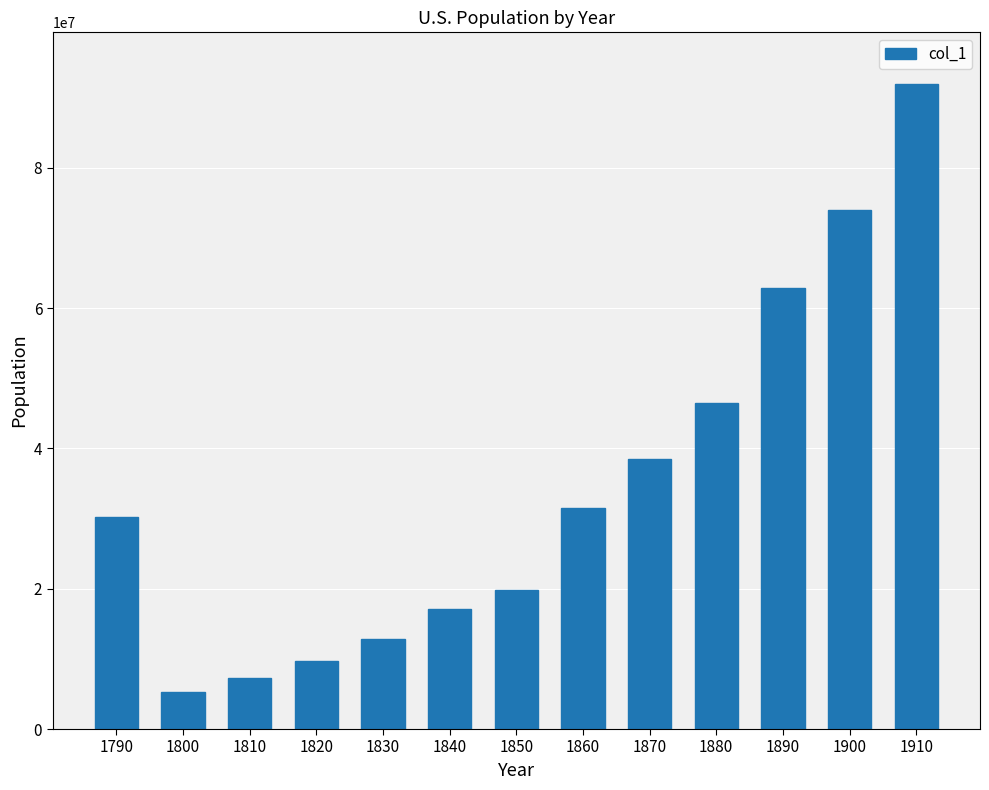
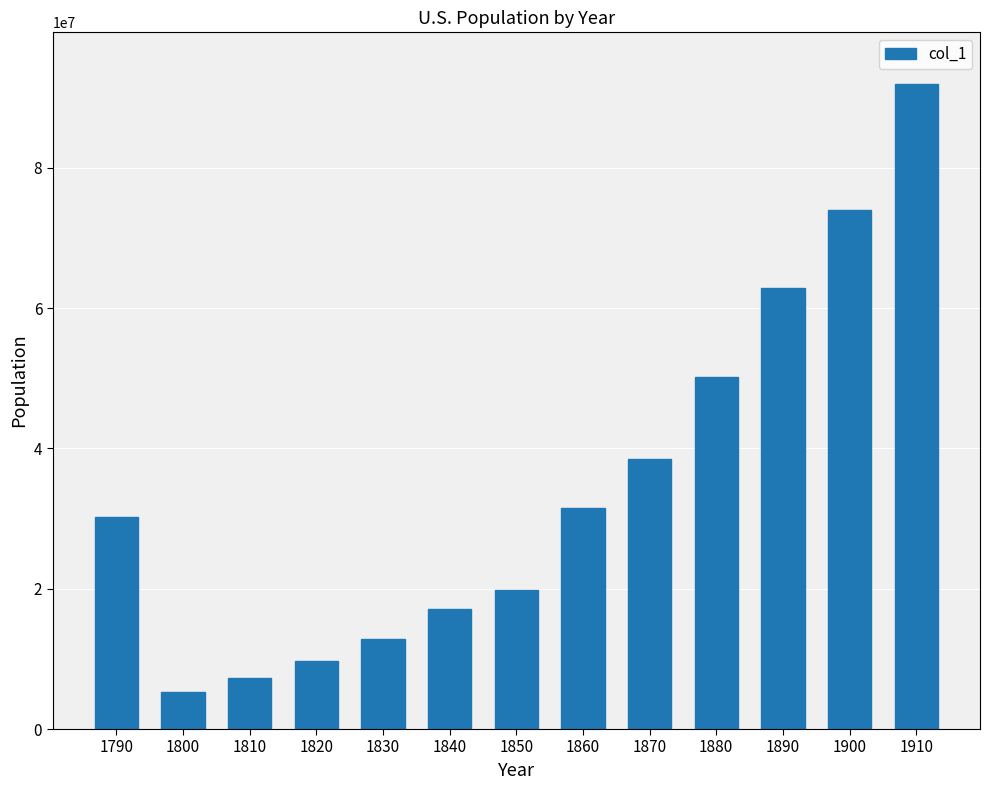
1880: 46000000 -> 50000000
